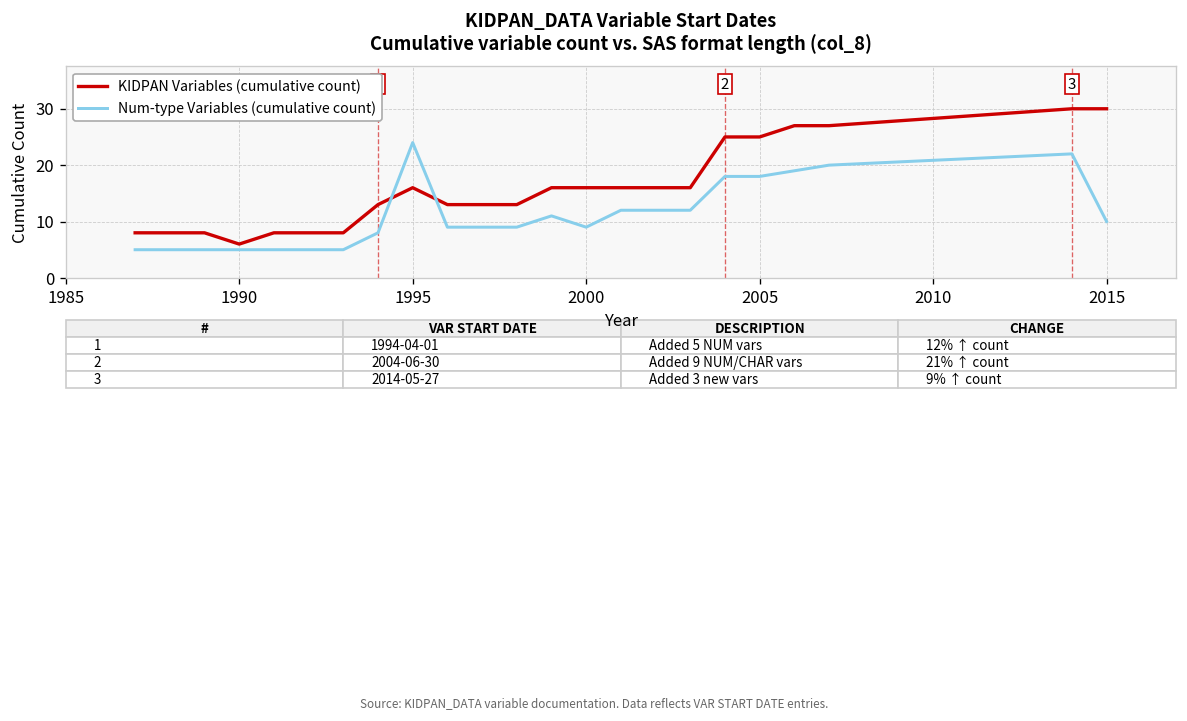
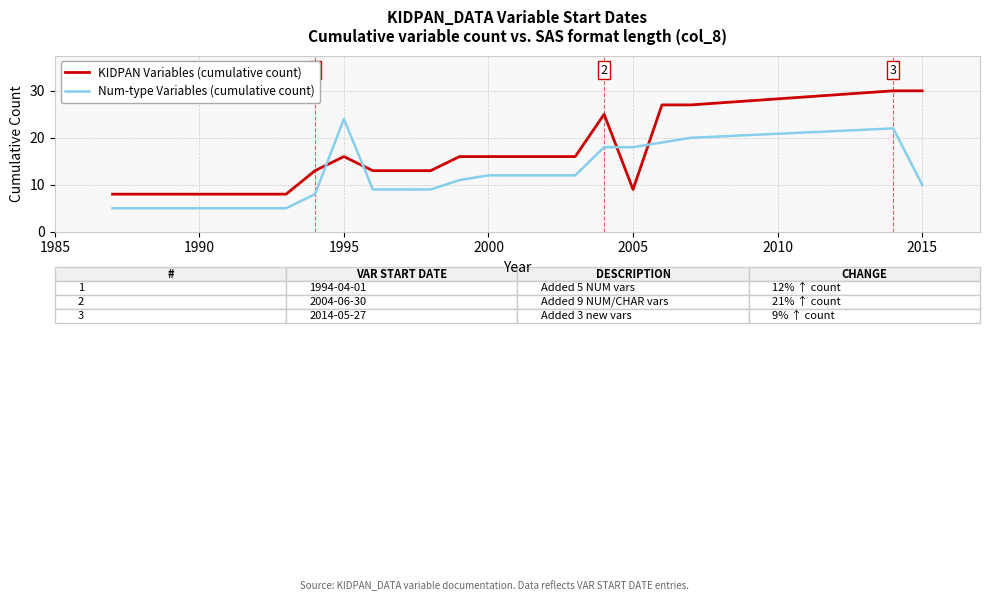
KIDPAN Variables (cumulative count), 1990: 6 -> 8
Num-type Variables (cumulative count), 2000: 9 -> 12
KIDPAN Variables (cumulative count), 2005: 25 -> 9
